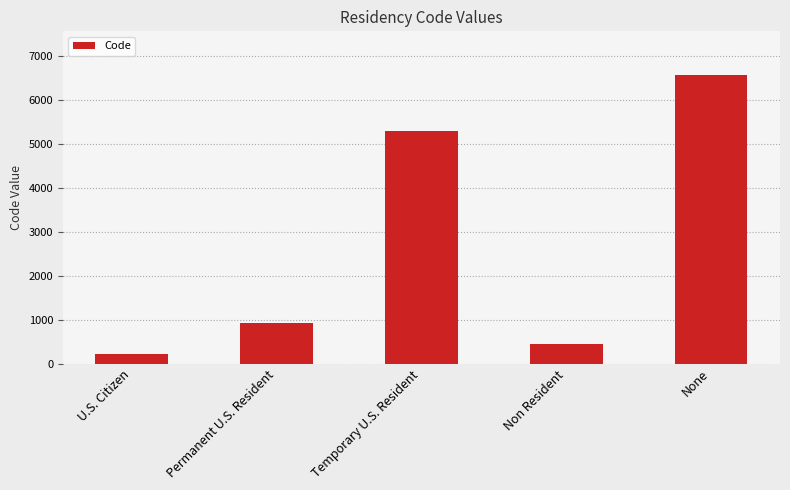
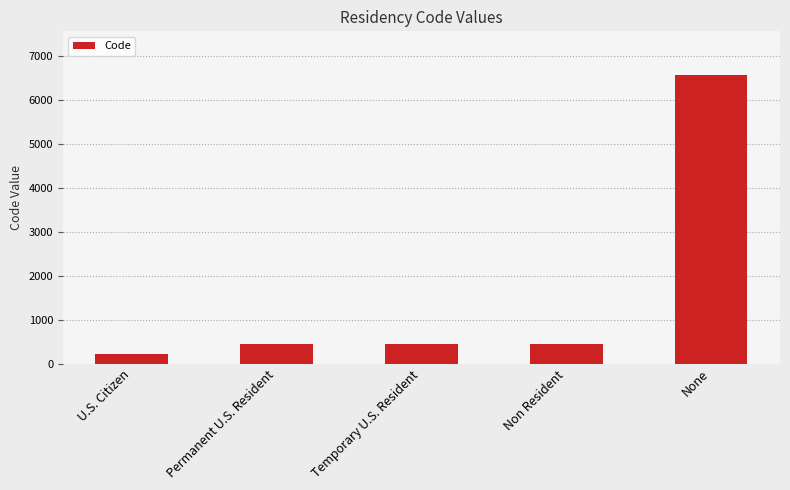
Permanent U.S. Resident: 900 -> 400
Temporary U.S. Resident: 5300 -> 400
